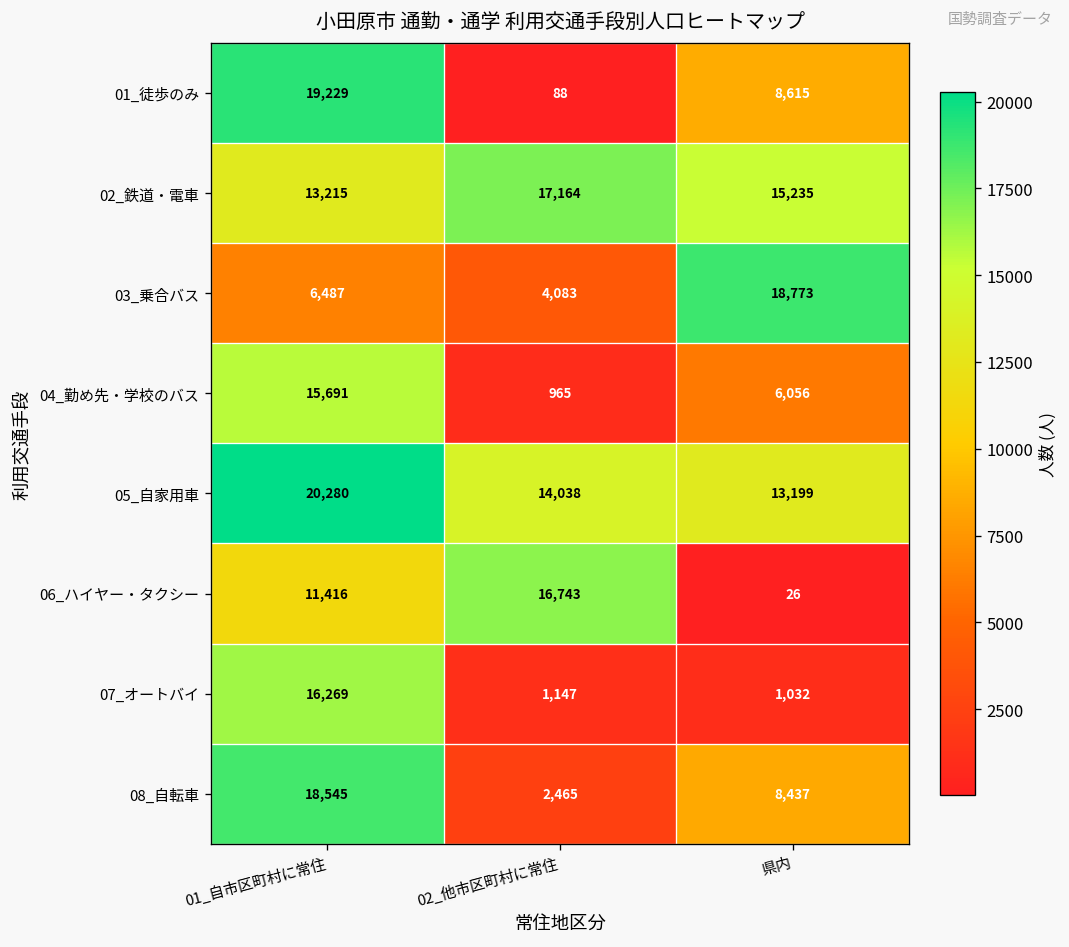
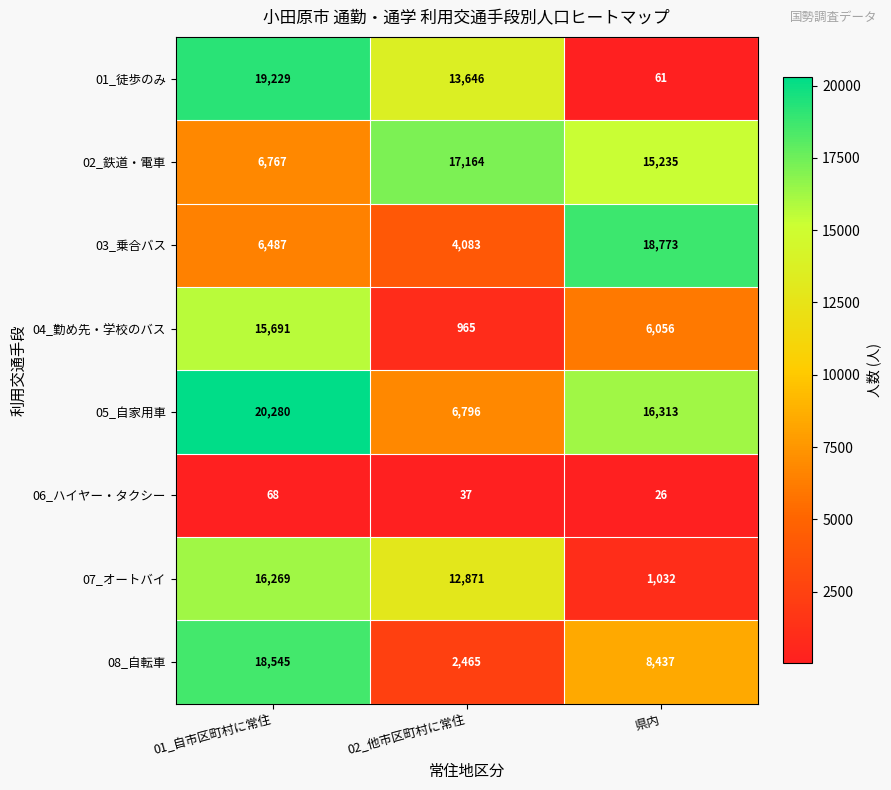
01_徒歩のみ, 02_他市区町村に常住: 88 -> 13,646
01_徒歩のみ, 県内: 8,615 -> 61
02_鉄道・電車, 01_自市区町村に常住: 13,215 -> 6,767
05_自家用車, 02_他市区町村に常住: 14,038 -> 6,796
05_自家用車, 県内: 13,199 -> 16,313
06_ハイヤー・タクシー, 01_自市区町村に常住: 11,416 -> 68
06_ハイヤー・タクシー, 02_他市区町村に常住: 16,743 -> 37
07_オートバイ, 02_他市区町村に常住: 1,147 -> 12,871
